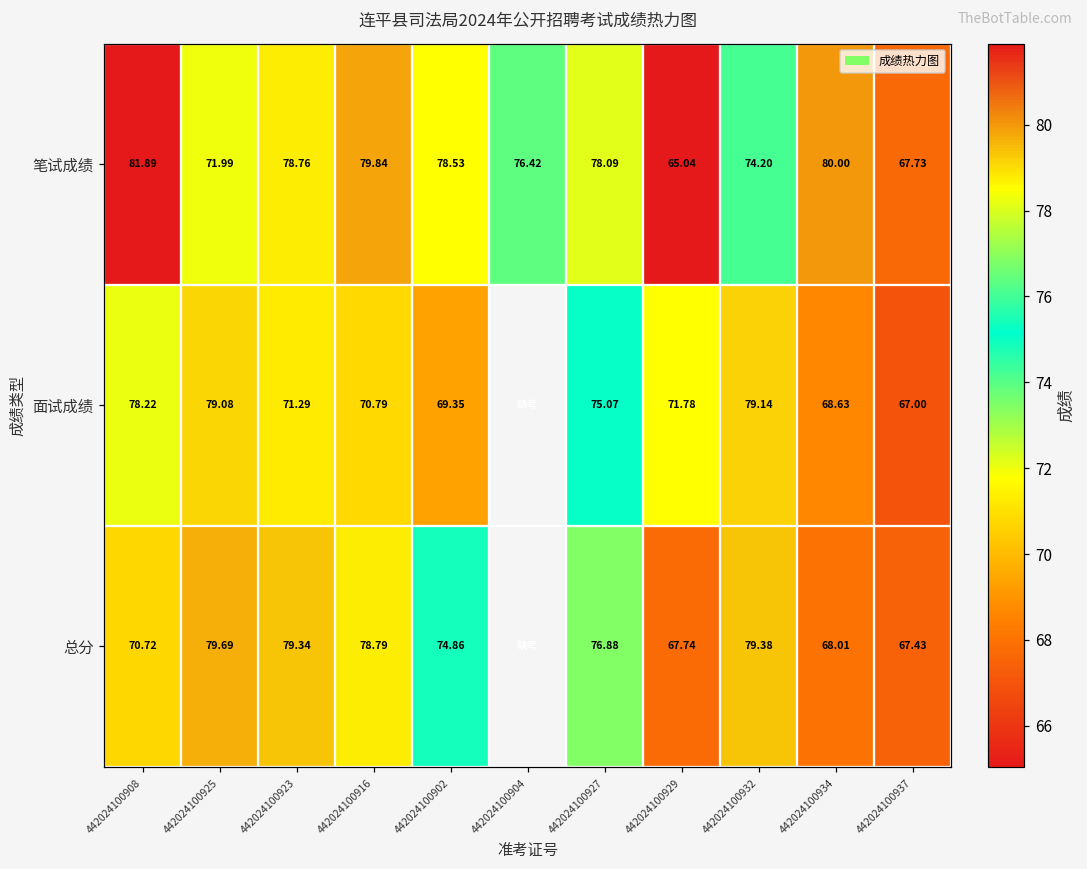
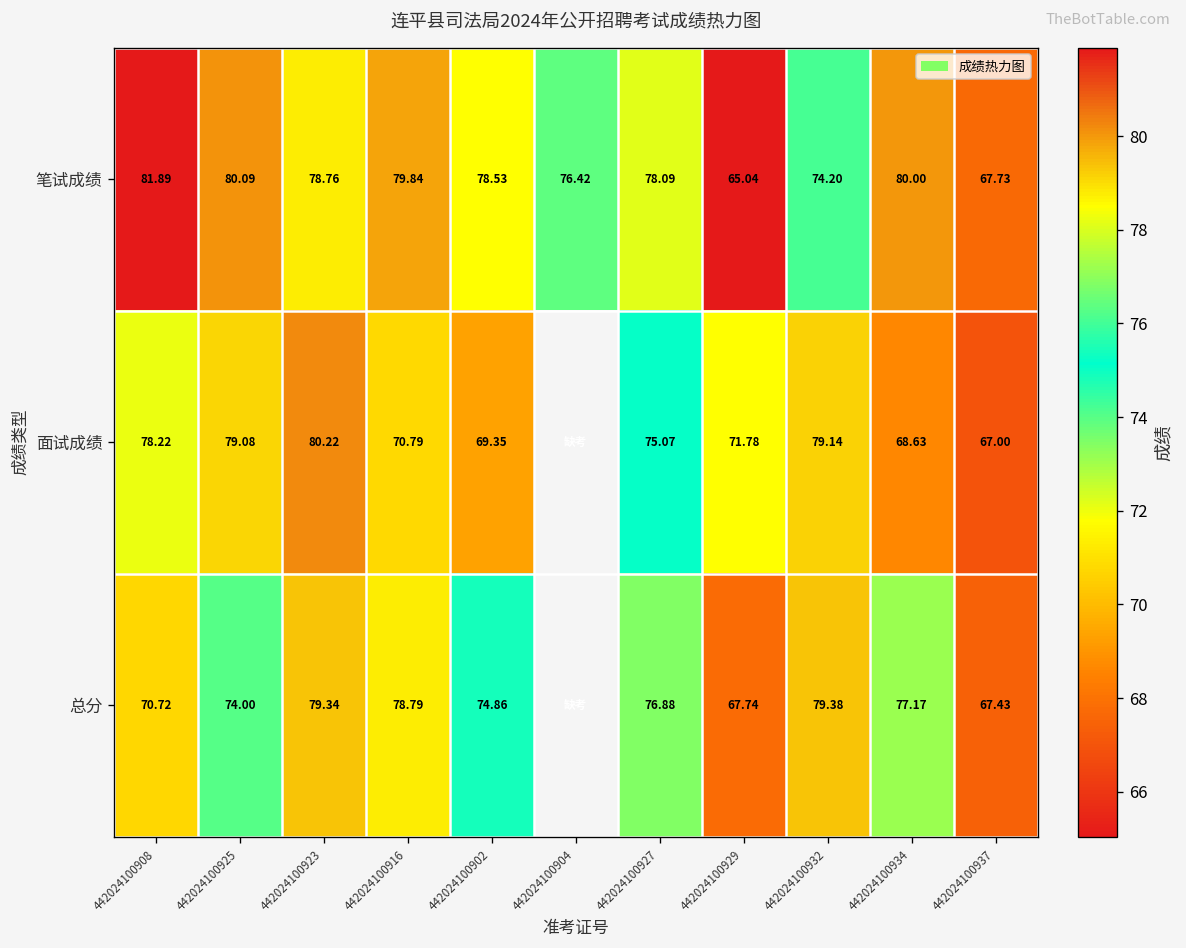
笔试成绩, 442024100925: 71.99 -> 80.09
面试成绩, 442024100923: 71.29 -> 80.22
总分, 442024100925: 79.69 -> 74.00
总分, 442024100934: 68.01 -> 77.17
